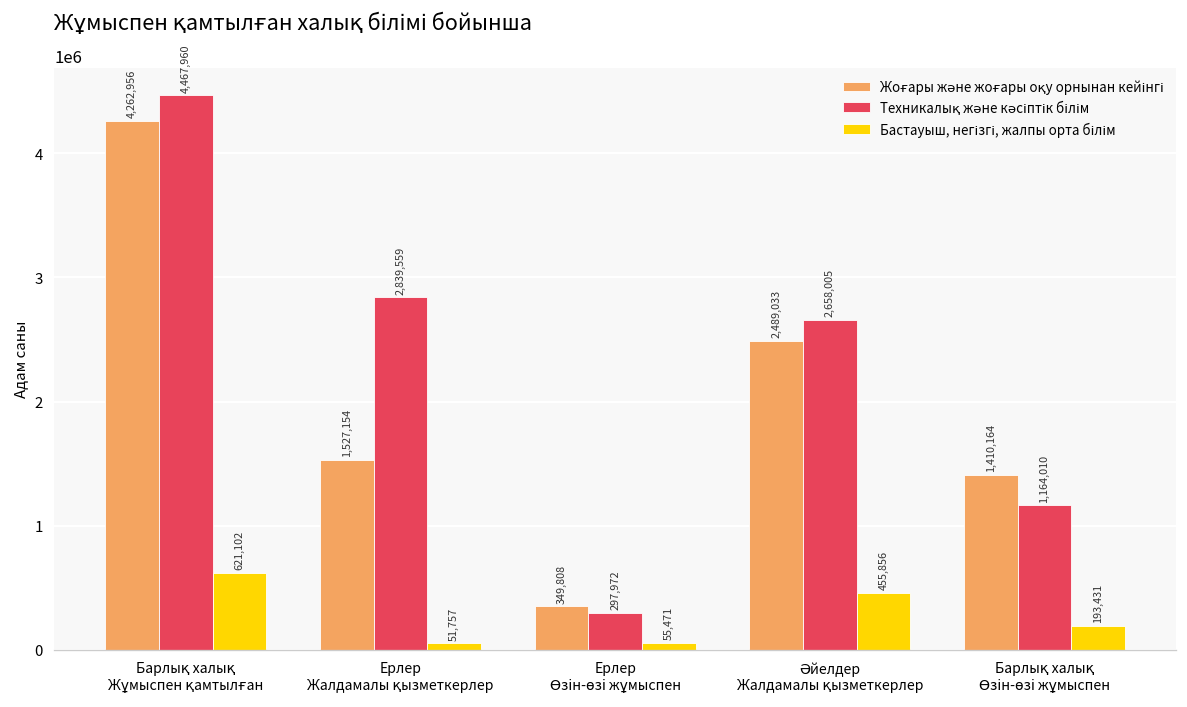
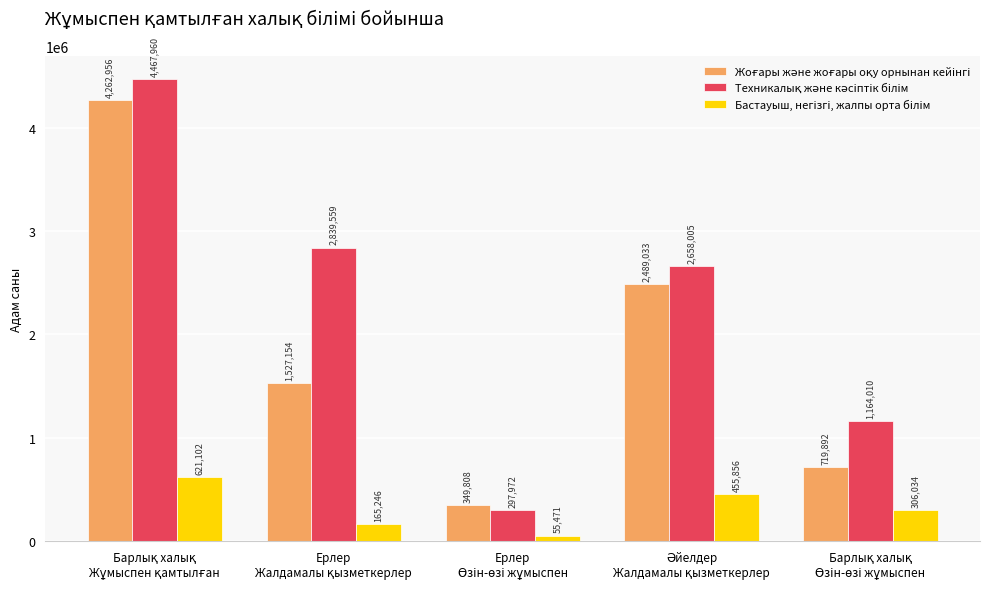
Бастауыш, негізгі, жалпы орта білім, Ерлер Жалдамалы қызметкерлер: 51,757 -> 165,246
Жоғары және жоғары оқу орнынан кейінгі, Барлық халық Өзін-өзі жұмыспен: 1,410,164 -> 719,892
Бастауыш, негізгі, жалпы орта білім, Барлық халық Өзін-өзі жұмыспен: 193,431 -> 306,034
